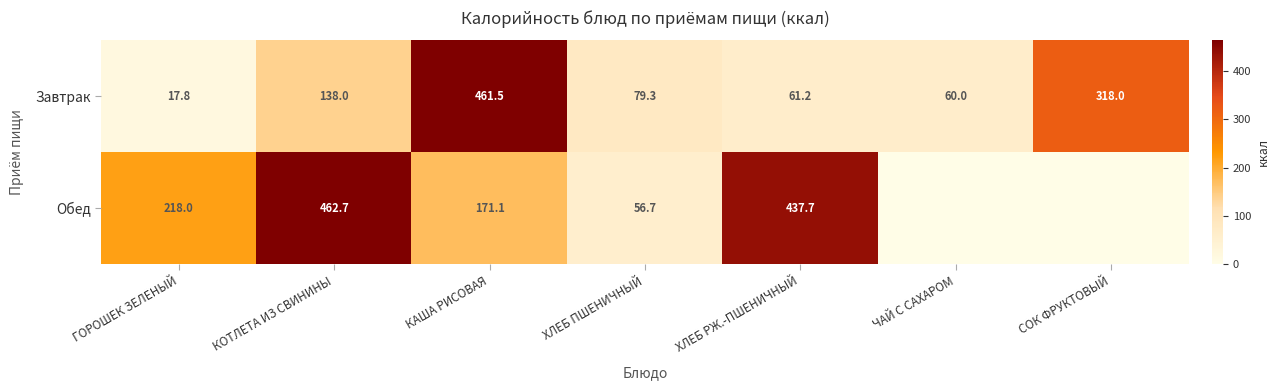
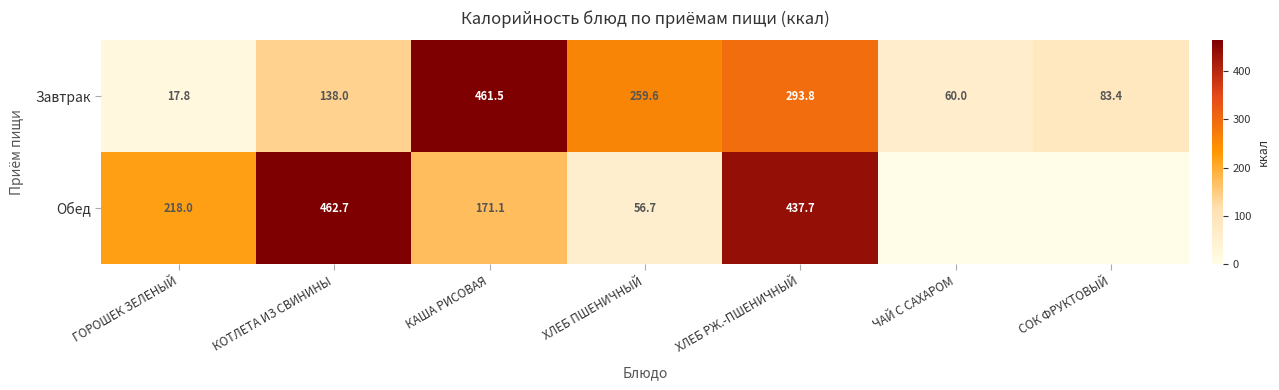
Завтрак, ХЛЕБ ПШЕНИЧНЫЙ: 79.3 -> 259.6
Завтрак, ХЛЕБ РЖ.-ПШЕНИЧНЫЙ: 61.2 -> 293.8
Завтрак, СОК ФРУКТОВЫЙ: 318.0 -> 83.4
